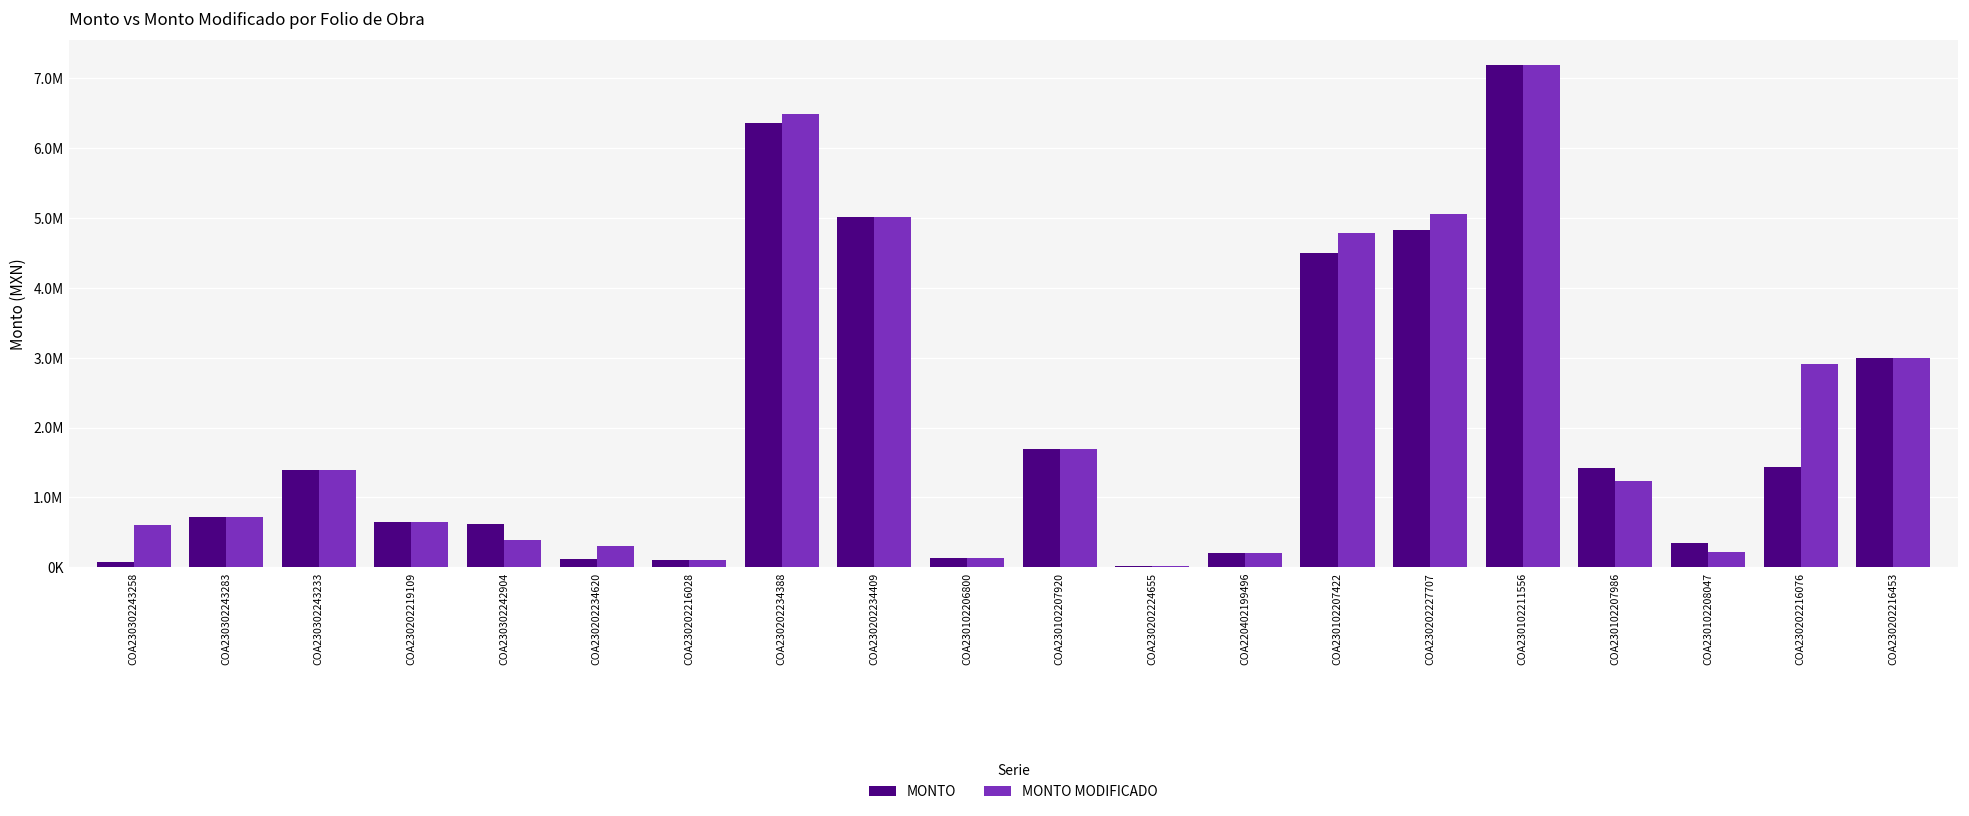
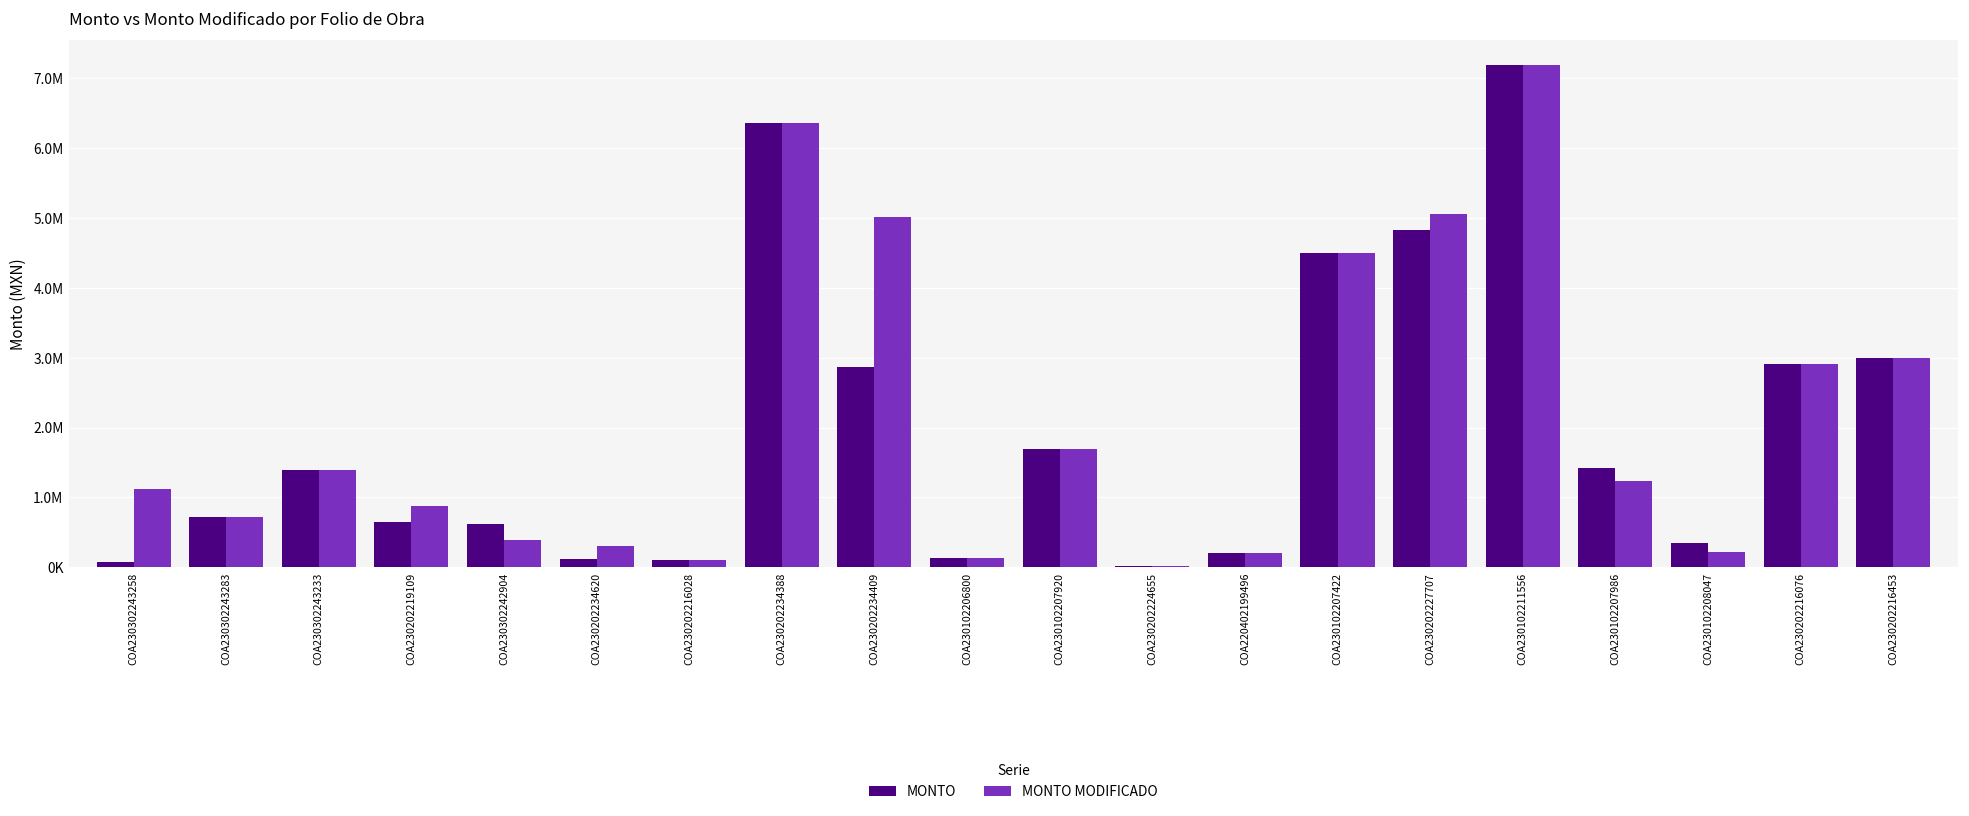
MONTO MODIFICADO, COA230302243258: 600000 -> 1100000
MONTO MODIFICADO, COA230202219109: 600000 -> 900000
MONTO MODIFICADO, COA230202234388: 6500000 -> 6400000
MONTO, COA230202234409: 5000000 -> 2900000
MONTO MODIFICADO, COA230102207422: 4800000 -> 4500000
MONTO, COA230202216076: 1400000 -> 2900000
